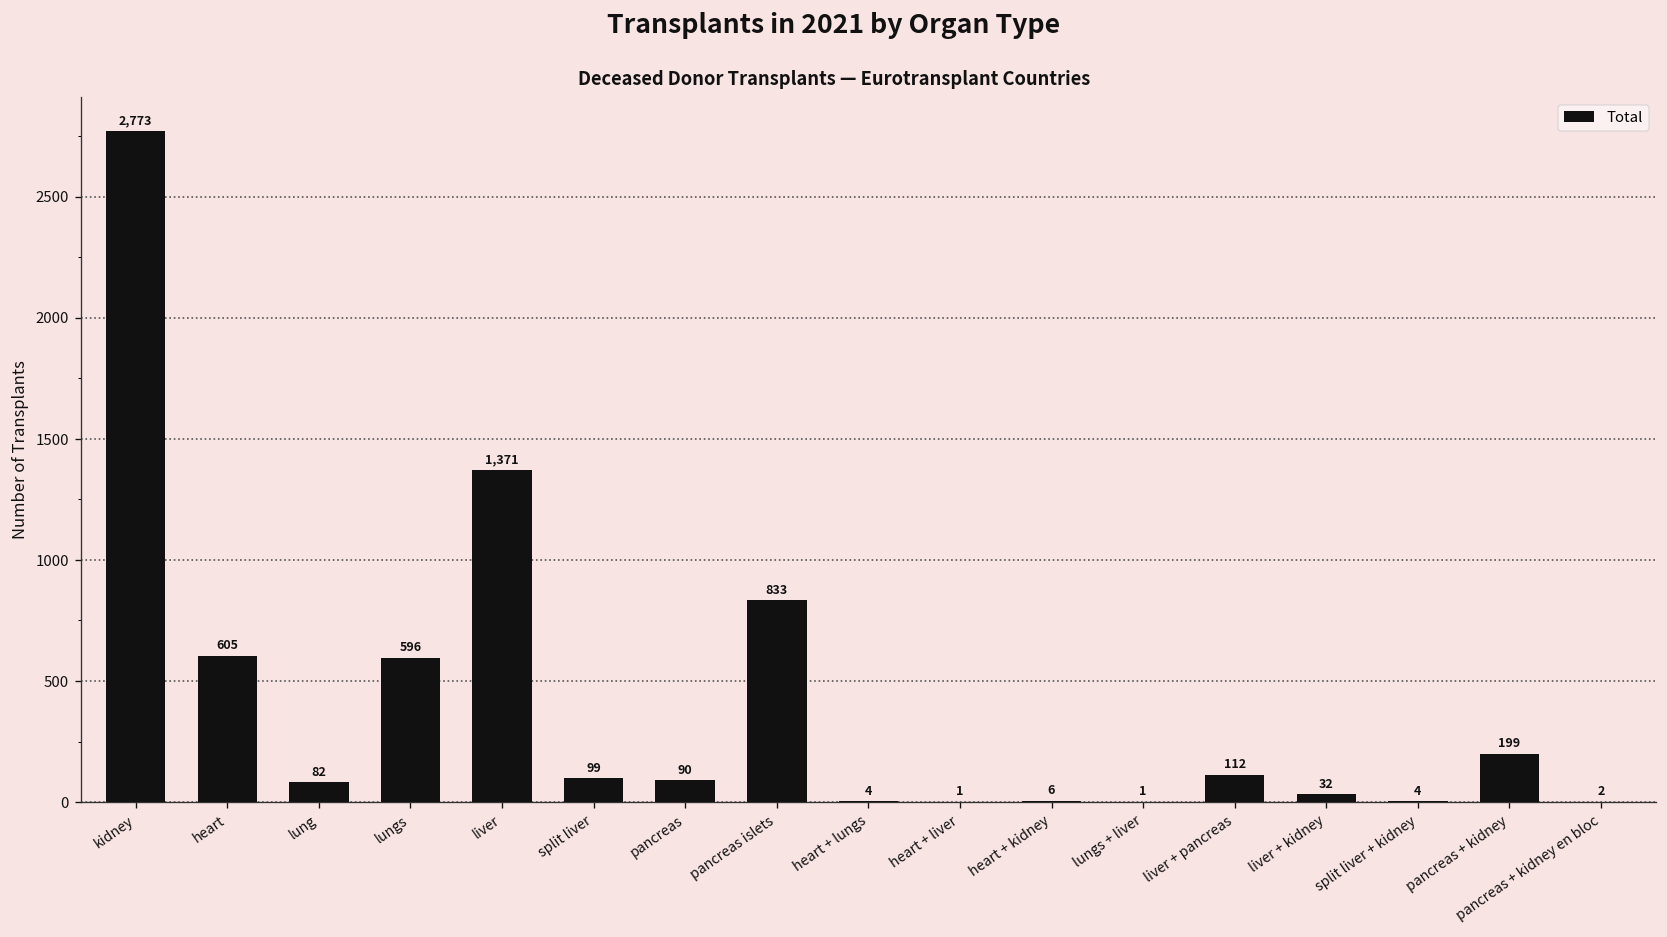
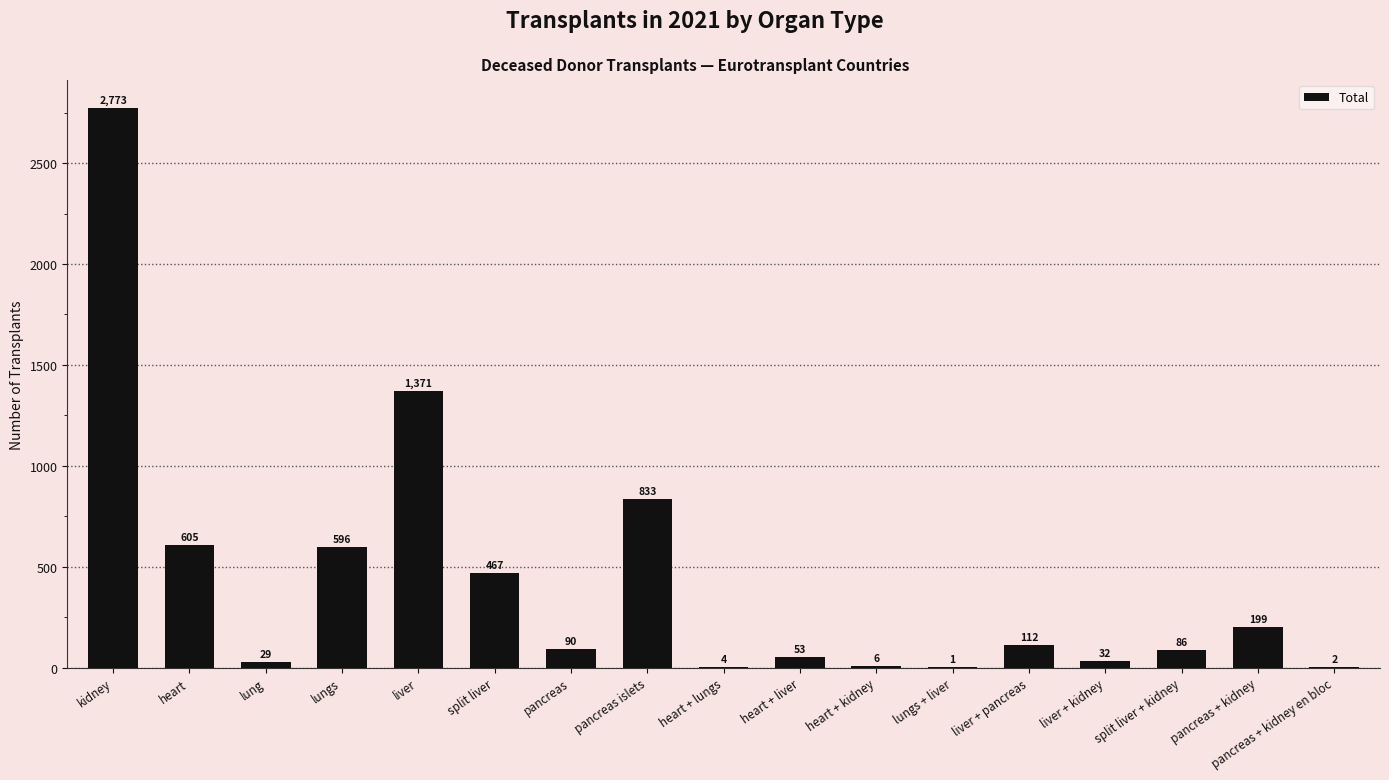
lung: 82 -> 29
split liver: 99 -> 467
heart + liver: 1 -> 53
split liver + kidney: 4 -> 86
